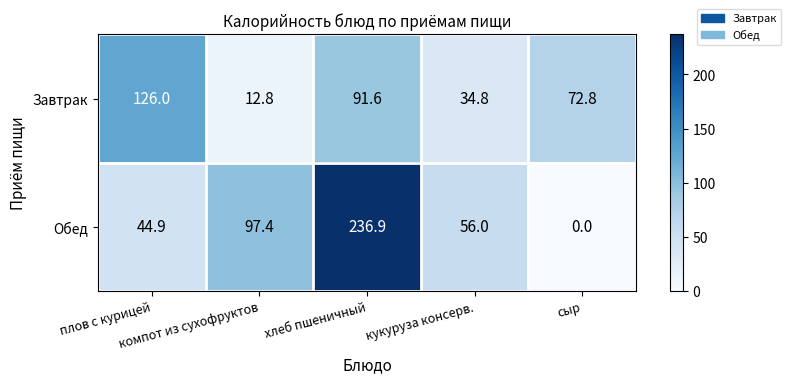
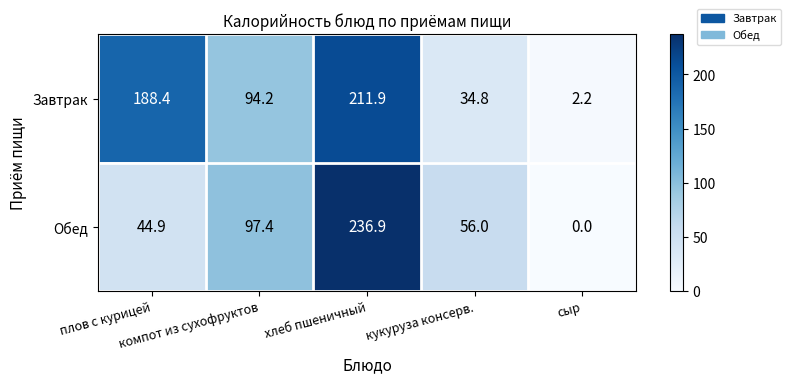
Завтрак, плов с курицей: 126.0 -> 188.4
Завтрак, компот из сухофруктов: 12.8 -> 94.2
Завтрак, хлеб пшеничный: 91.6 -> 211.9
Завтрак, сыр: 72.8 -> 2.2
